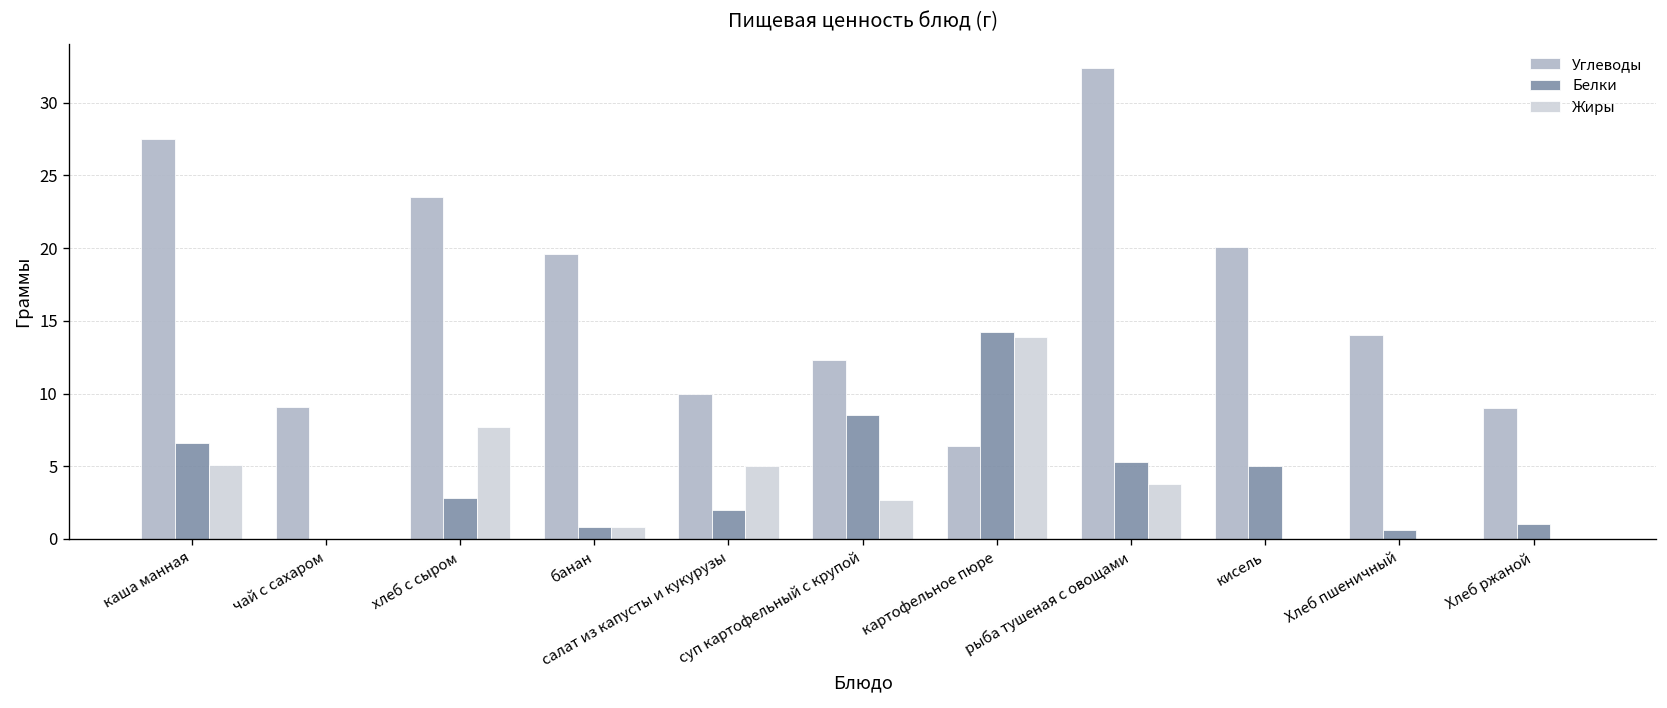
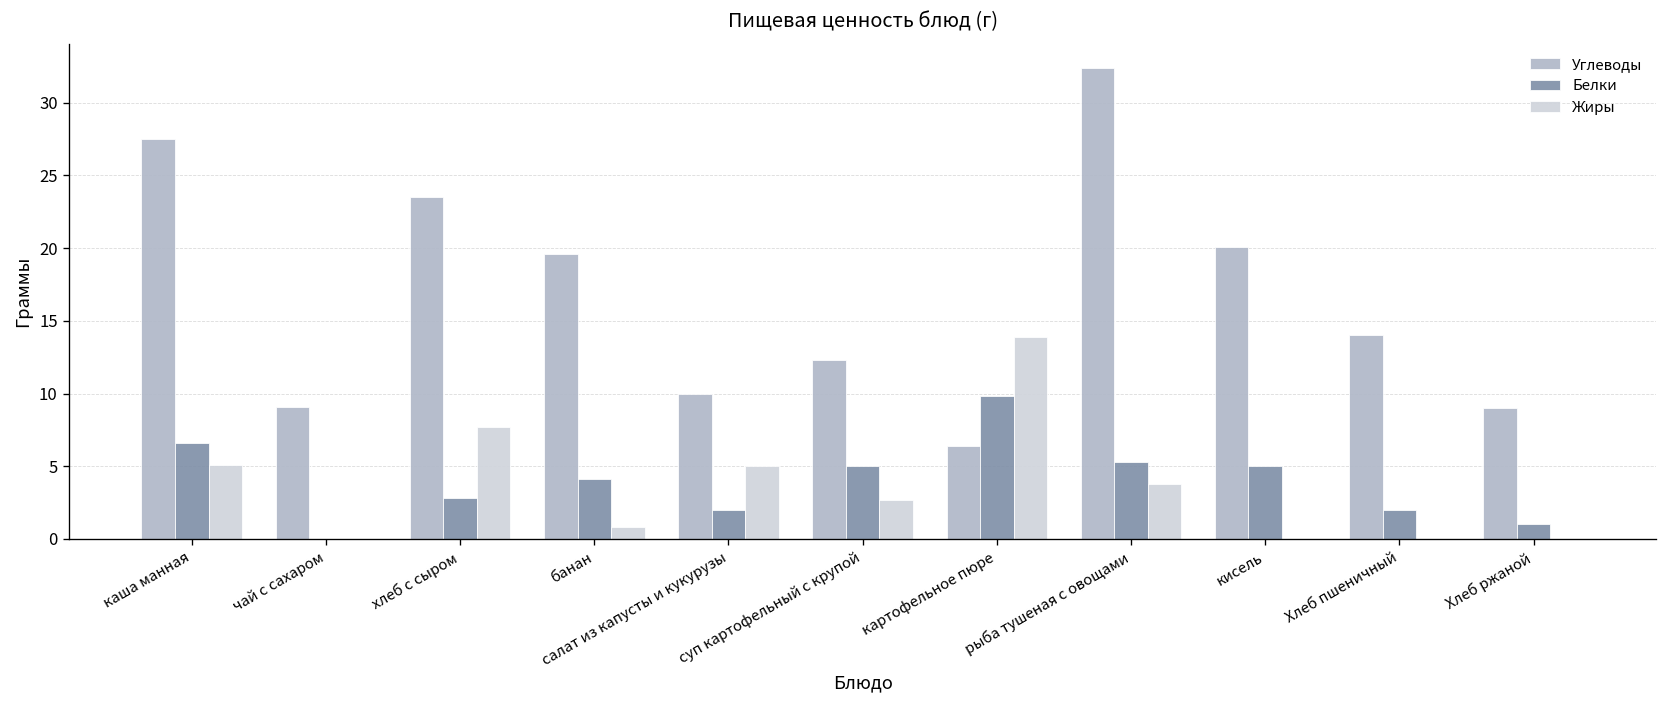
Белки, банан: 0.8 -> 4.1
Белки, суп картофельный с крупой: 8.5 -> 5.0
Белки, картофельное пюре: 14.2 -> 9.8
Белки, Хлеб пшеничный: 0.6 -> 2.0
